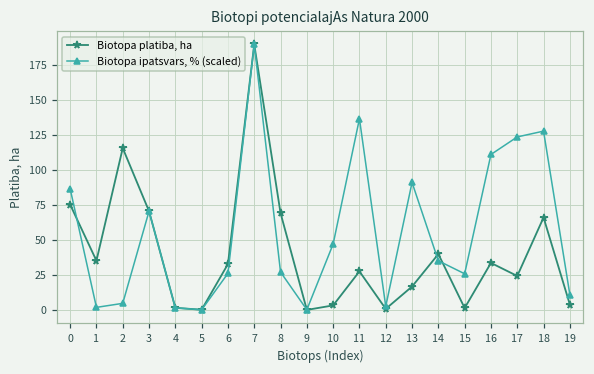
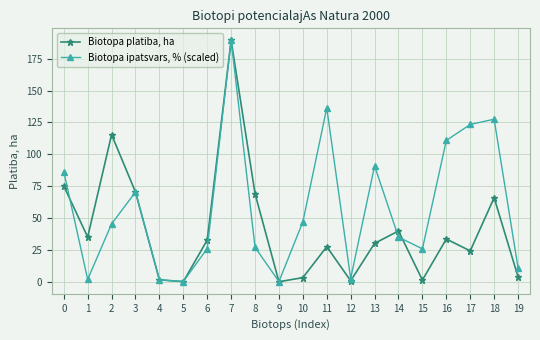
Biotopa ipatsvars, % (scaled), 2: 5 -> 45
Biotopa platiba, ha, 13: 17 -> 30
